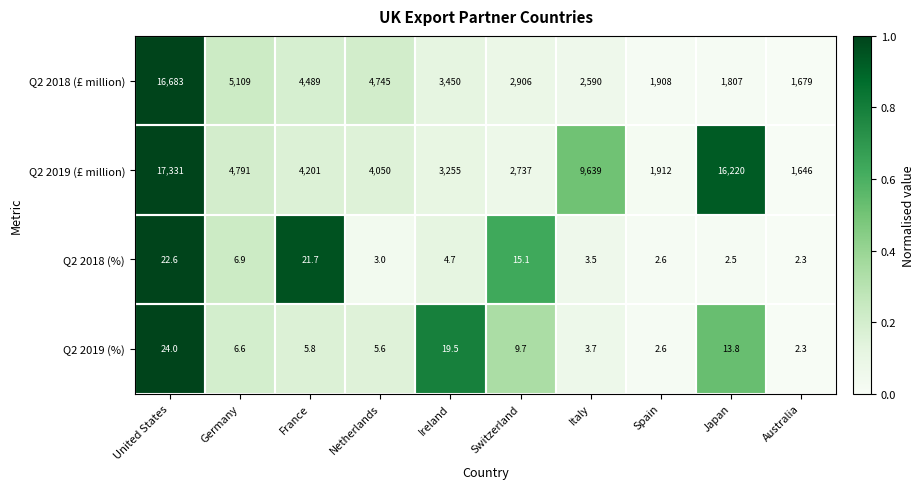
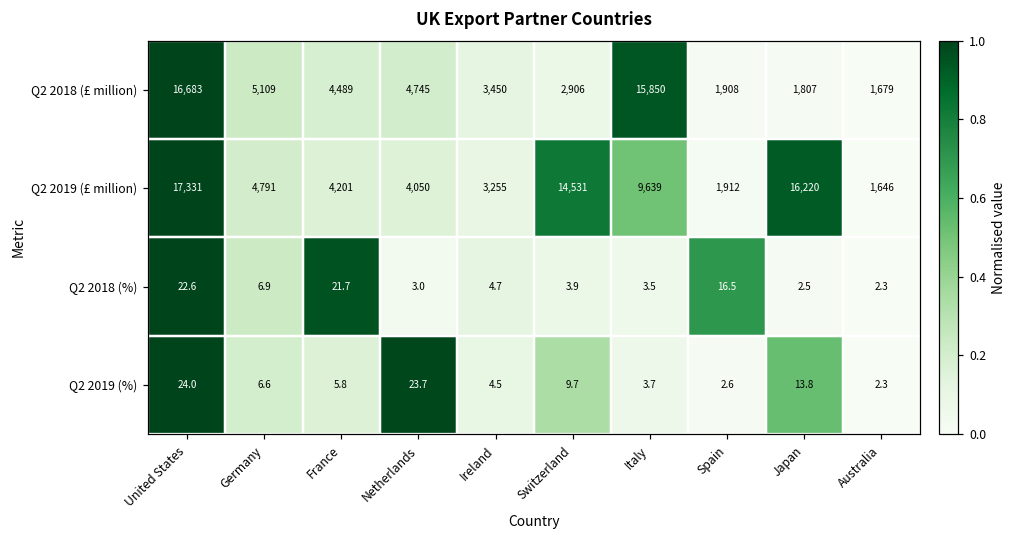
Q2 2018 (£ million), Italy: 2,590 -> 15,850
Q2 2019 (£ million), Switzerland: 2,737 -> 14,531
Q2 2018 (%), Switzerland: 15.1 -> 3.9
Q2 2018 (%), Spain: 2.6 -> 16.5
Q2 2019 (%), Netherlands: 5.6 -> 23.7
Q2 2019 (%), Ireland: 19.5 -> 4.5
